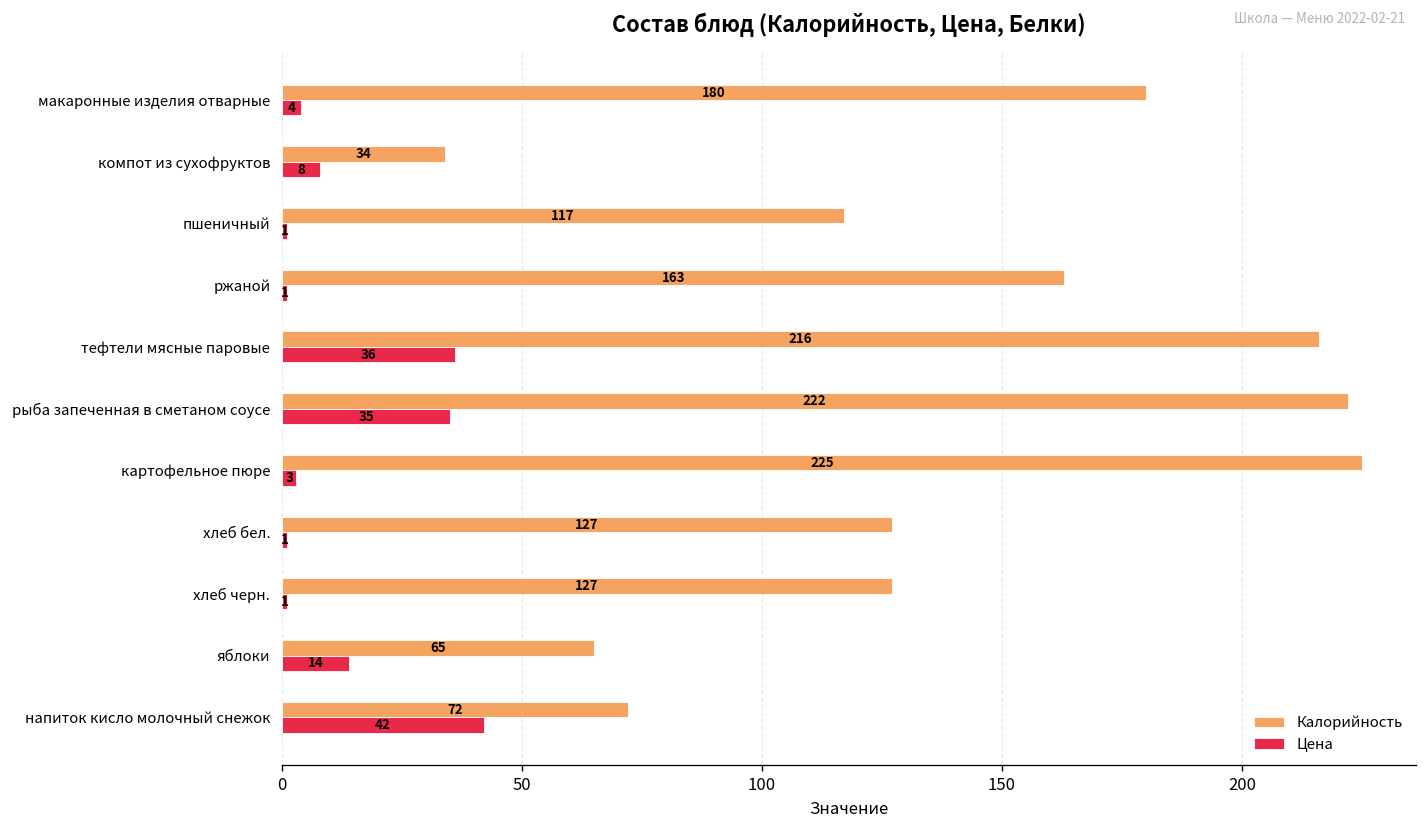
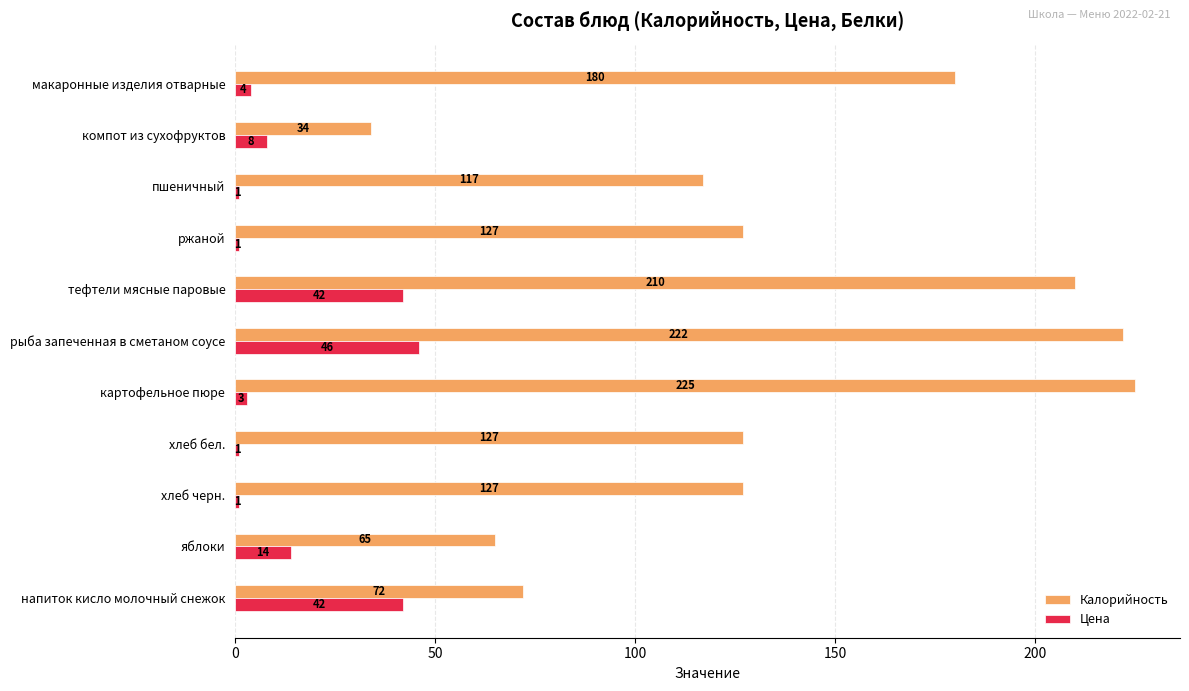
Калорийность, ржаной: 163 -> 127
Калорийность, тефтели мясные паровые: 216 -> 210
Цена, тефтели мясные паровые: 36 -> 42
Цена, рыба запеченная в сметаном соусе: 35 -> 46
